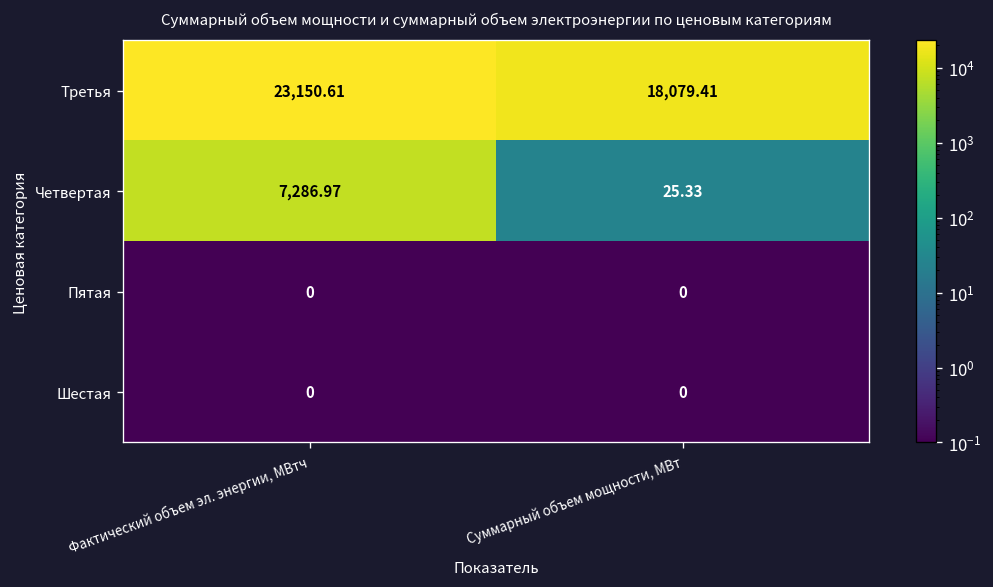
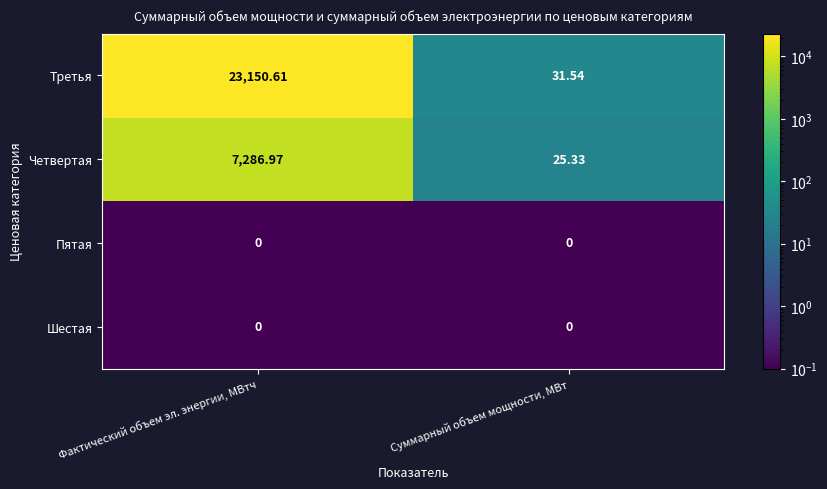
Третья, Суммарный объем мощности, МВт: 18,079.41 -> 31.54
